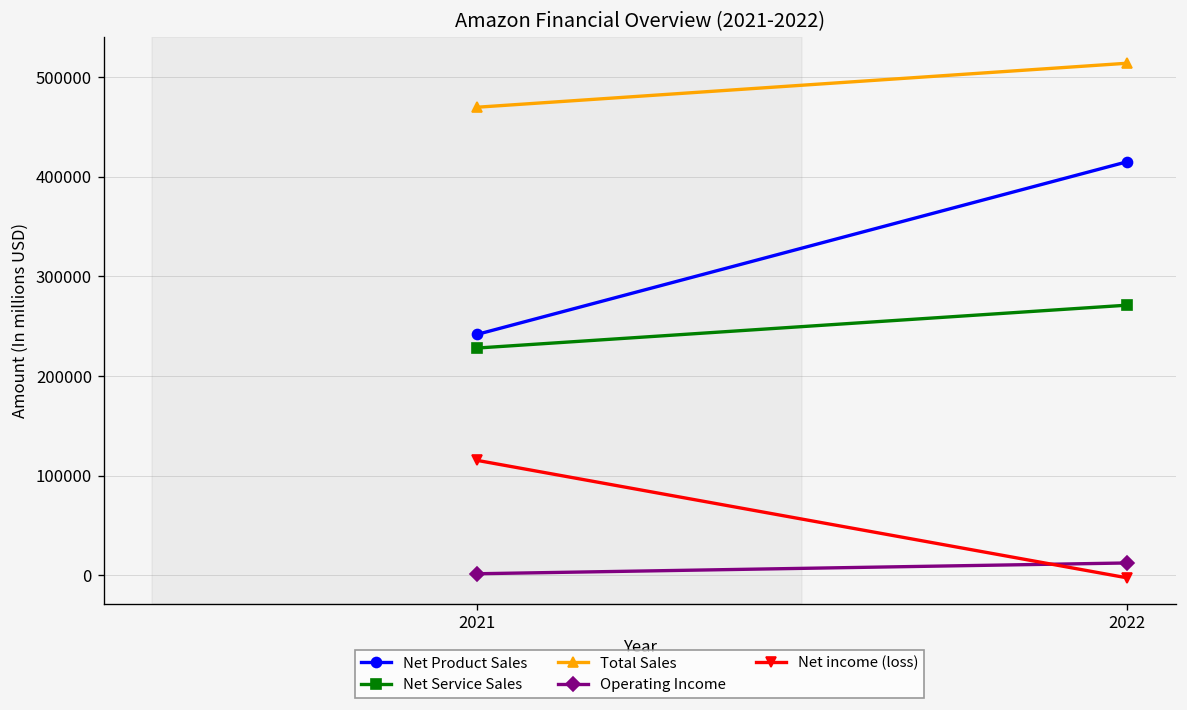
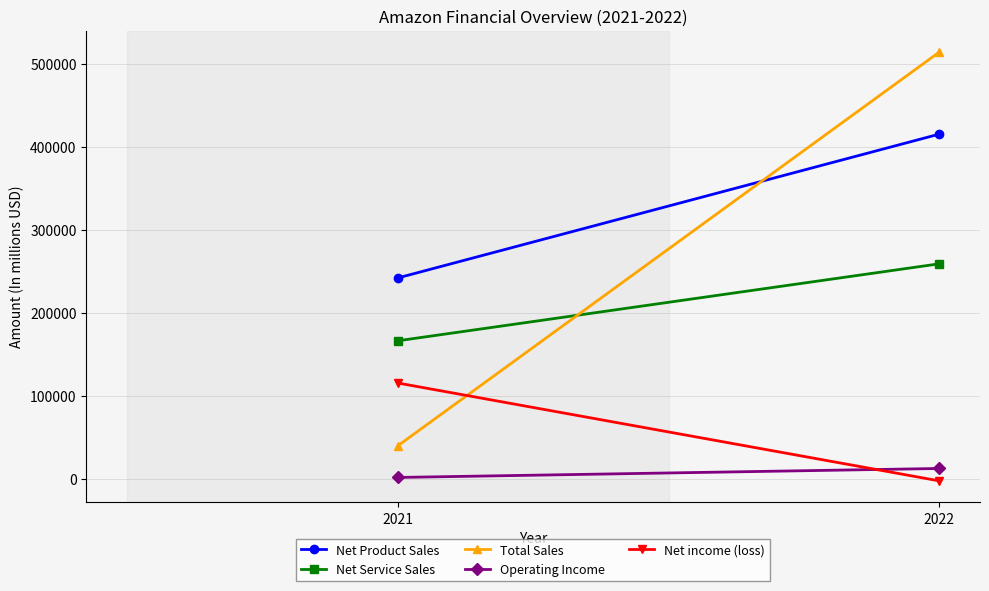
Net Service Sales, 2021: 230000 -> 170000
Total Sales, 2021: 470000 -> 40000
Net Service Sales, 2022: 270000 -> 260000
